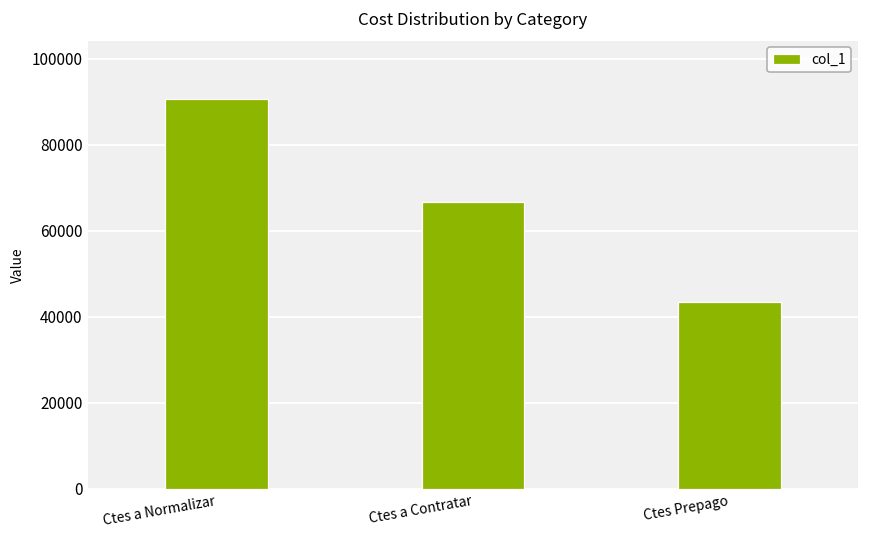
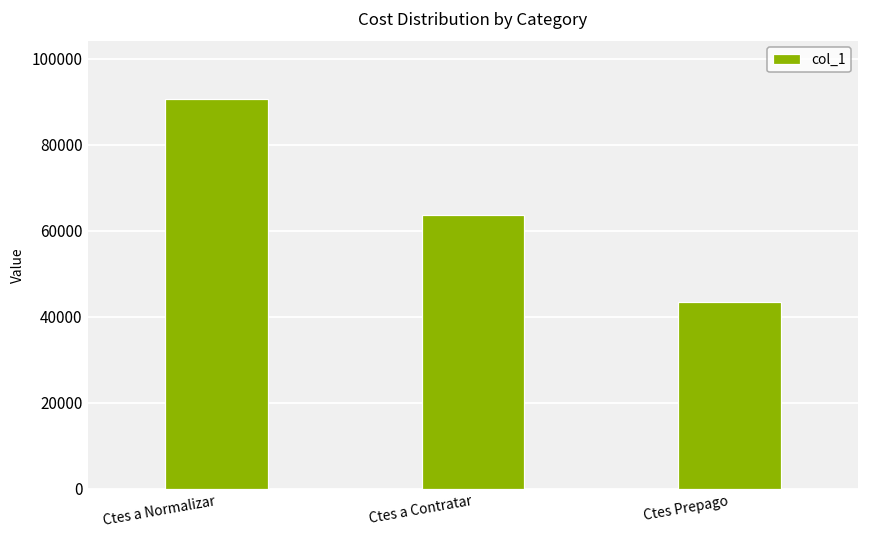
Ctes a Contratar: 67000 -> 64000
